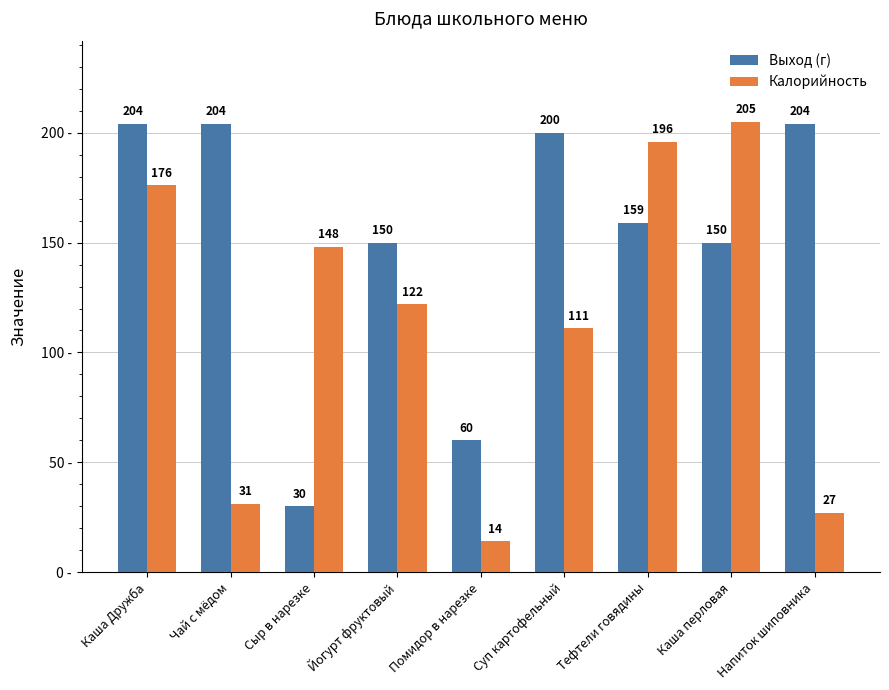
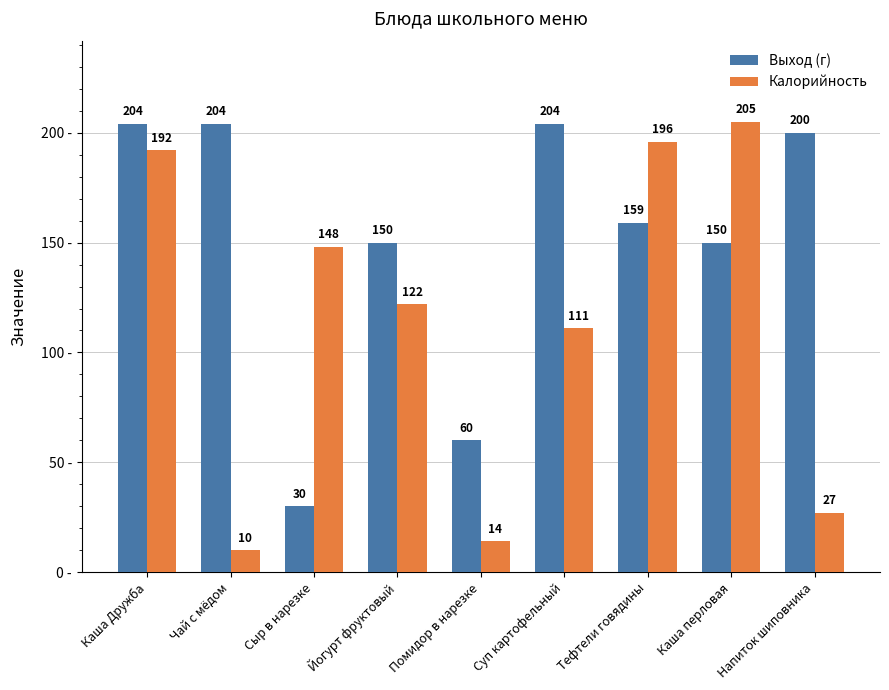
Калорийность, Каша Дружба: 176 -> 192
Калорийность, Чай с мёдом: 31 -> 10
Выход (г), Суп картофельный: 200 -> 204
Выход (г), Напиток шиповника: 204 -> 200
